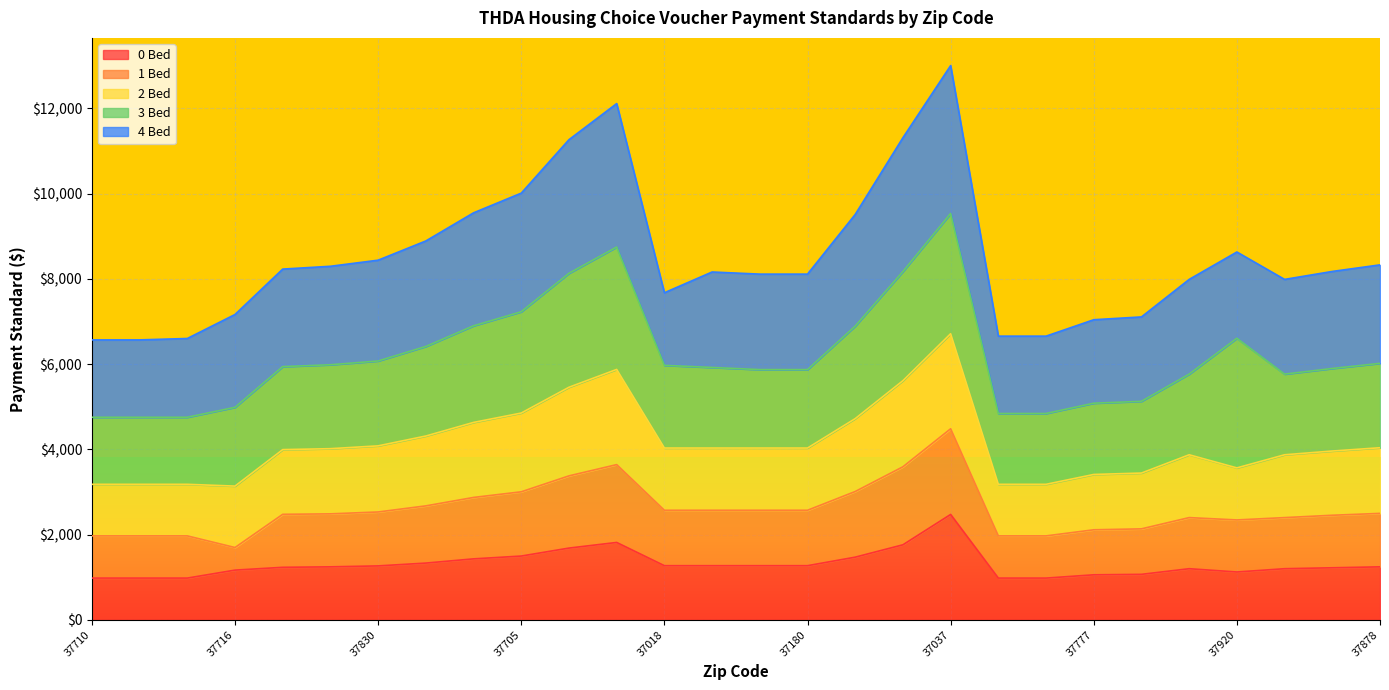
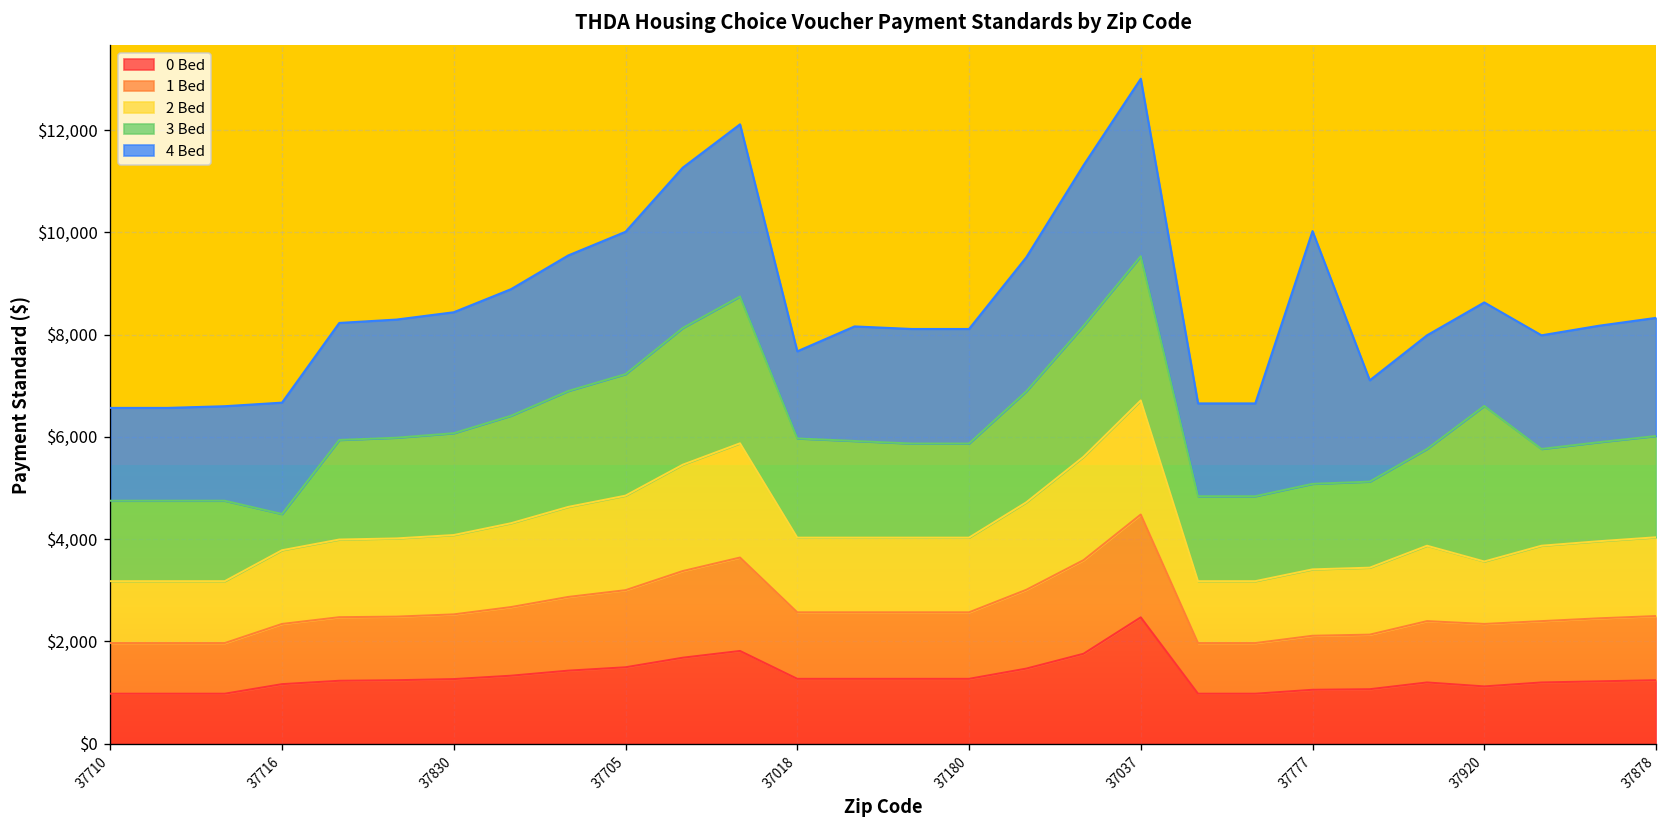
1 Bed, 37716: $500 -> $1,200
3 Bed, 37716: $1,800 -> $700
4 Bed, 37777: $2,000 -> $4,900
